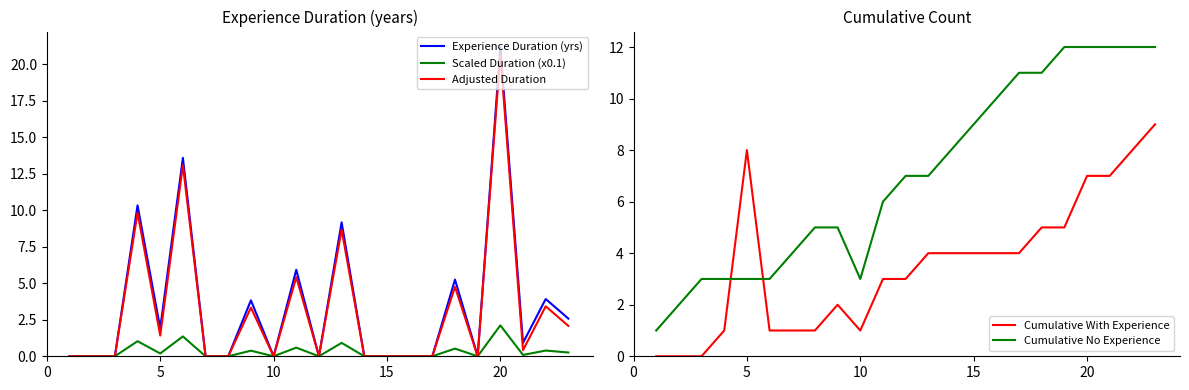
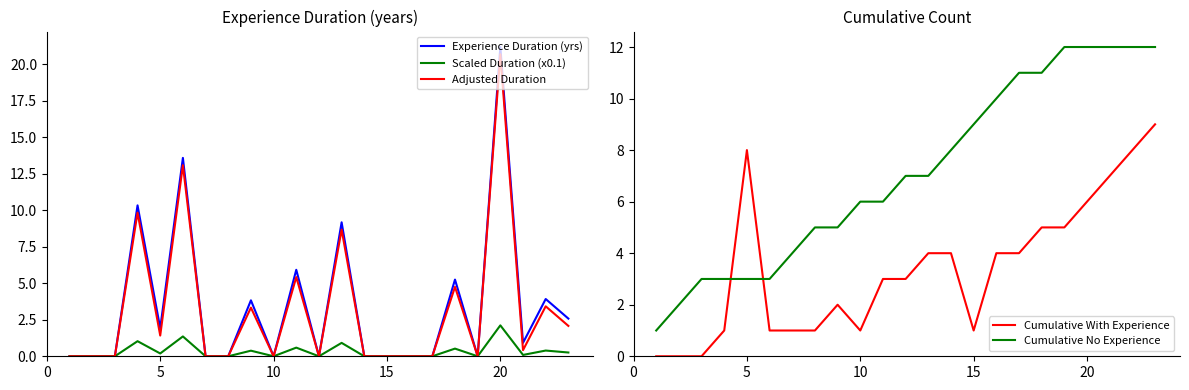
Cumulative Count, Cumulative No Experience, 10: 3 -> 6
Cumulative Count, Cumulative With Experience, 15: 4 -> 1
Cumulative Count, Cumulative With Experience, 20: 7 -> 6
